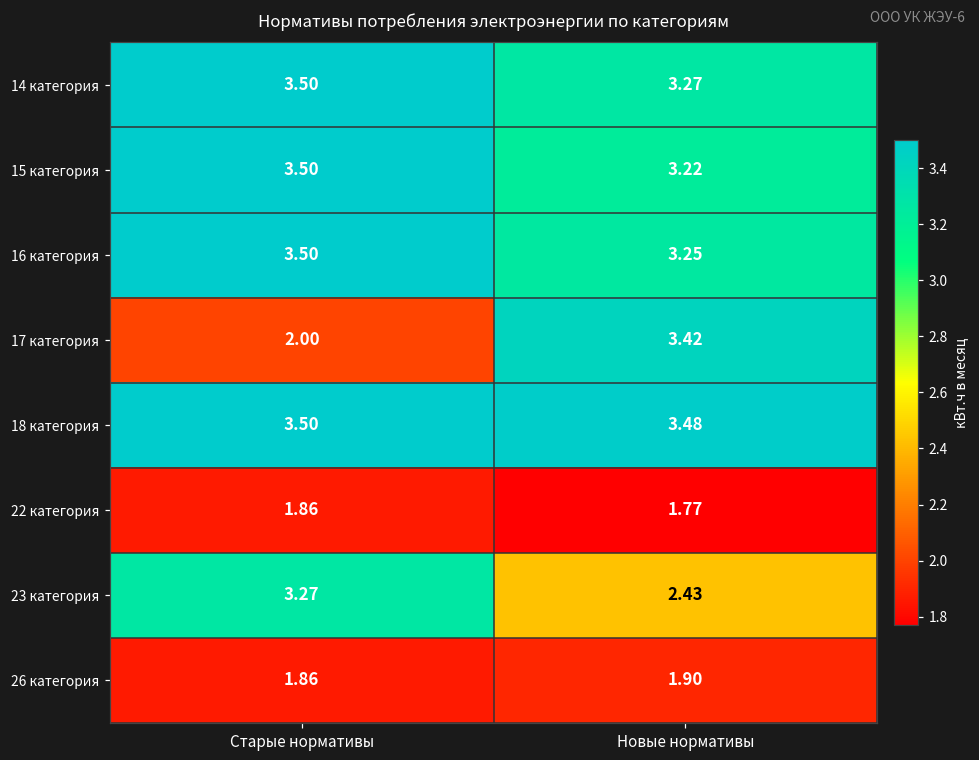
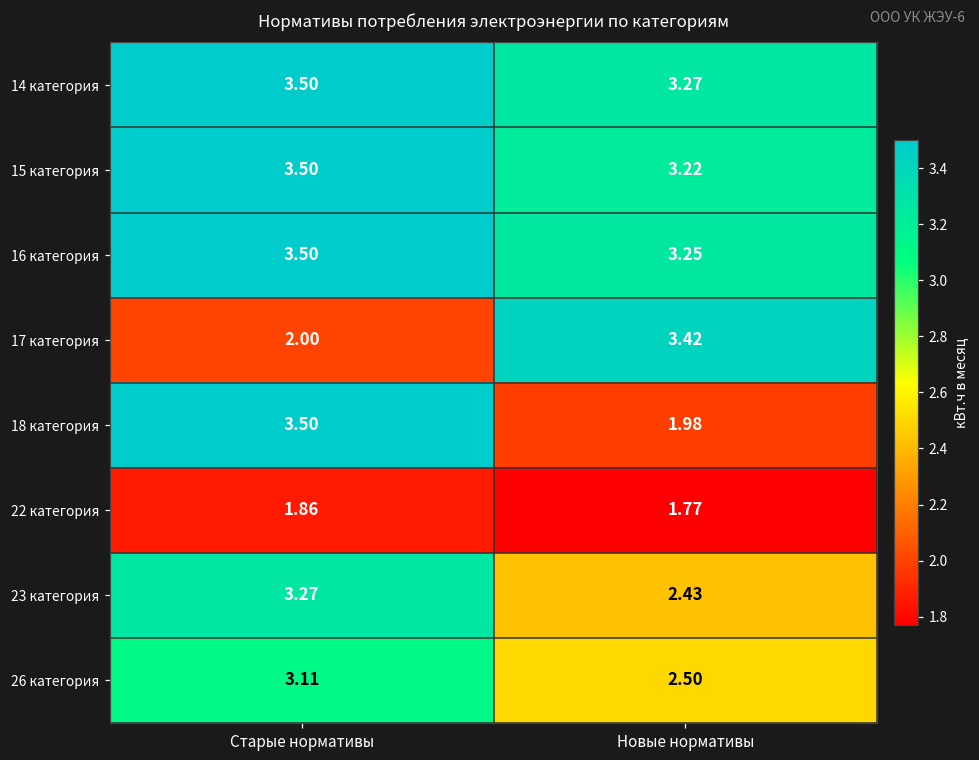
18 категория, Новые нормативы: 3.48 -> 1.98
26 категория, Старые нормативы: 1.86 -> 3.11
26 категория, Новые нормативы: 1.90 -> 2.50
